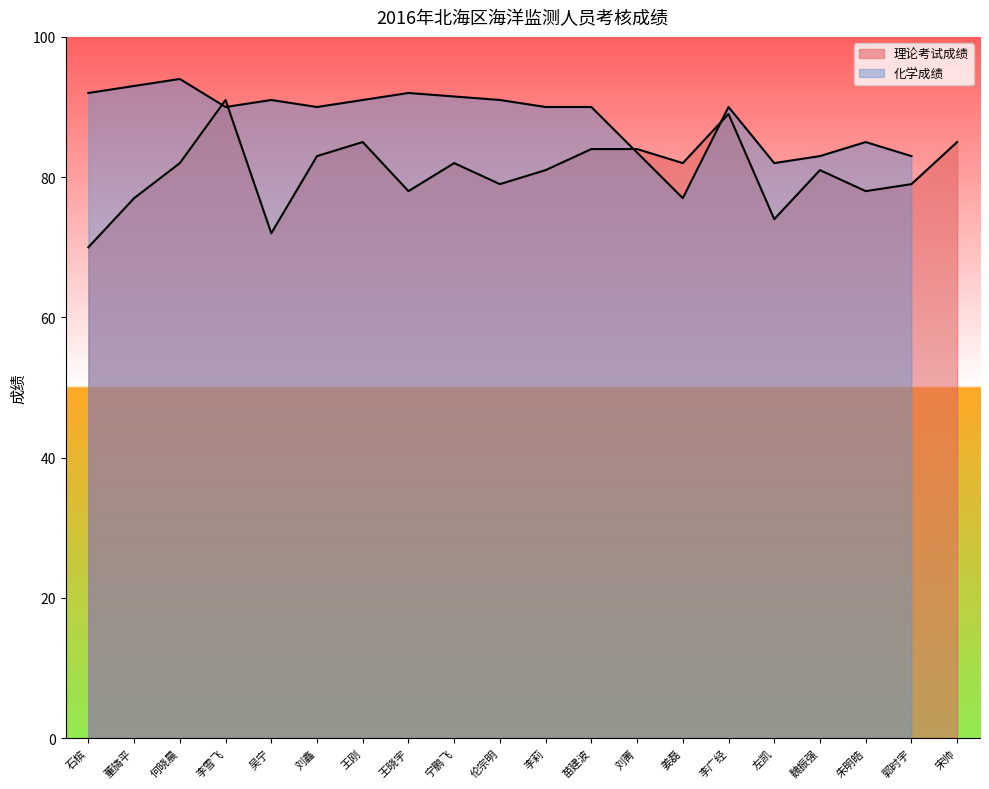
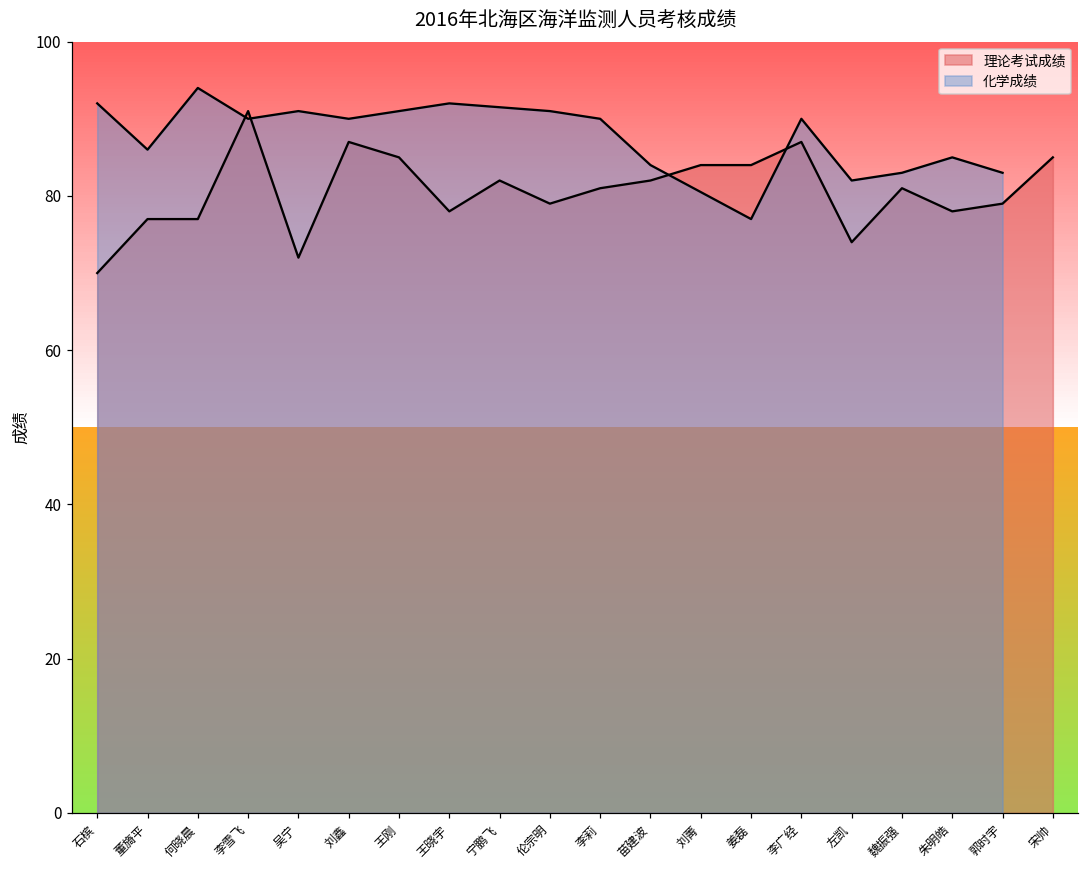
化学成绩, 董旖平: 93 -> 86
理论考试成绩, 何晓晨: 82 -> 77
理论考试成绩, 刘鑫: 83 -> 87
理论考试成绩, 苗建波: 84 -> 82
化学成绩, 苗建波: 90 -> 84
理论考试成绩, 姜磊: 82 -> 84
理论考试成绩, 李广经: 89 -> 87
